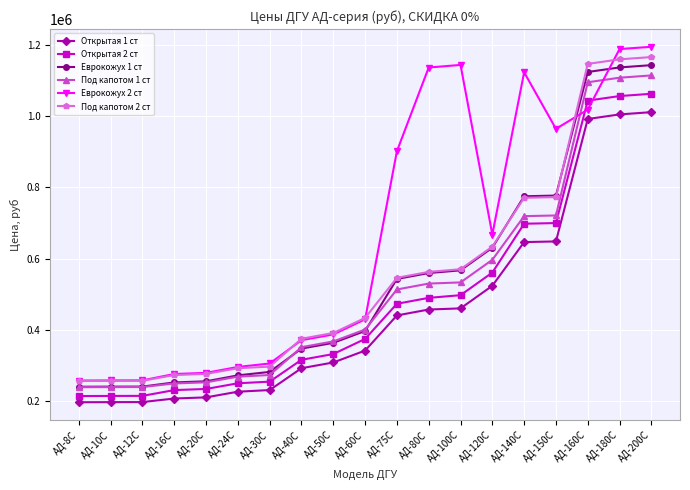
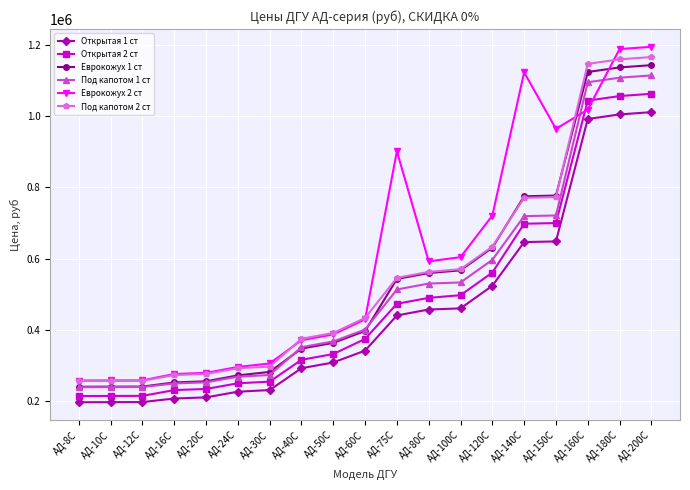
Еврокожух 2 ст, АД-80С: 1140000 -> 590000
Еврокожух 2 ст, АД-100С: 1140000 -> 600000
Еврокожух 2 ст, АД-120С: 670000 -> 720000
